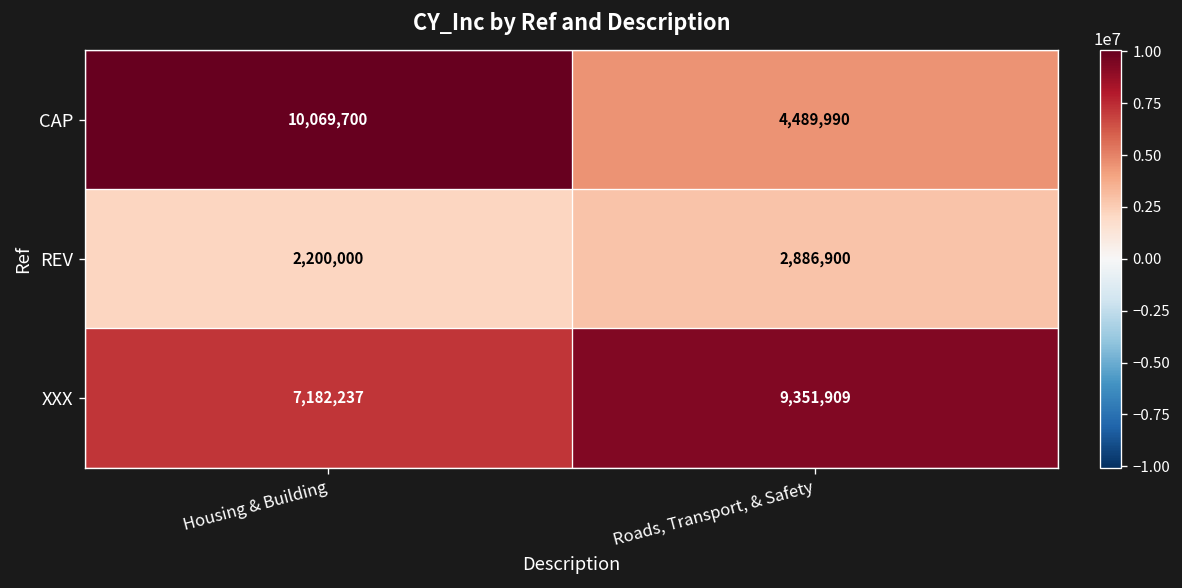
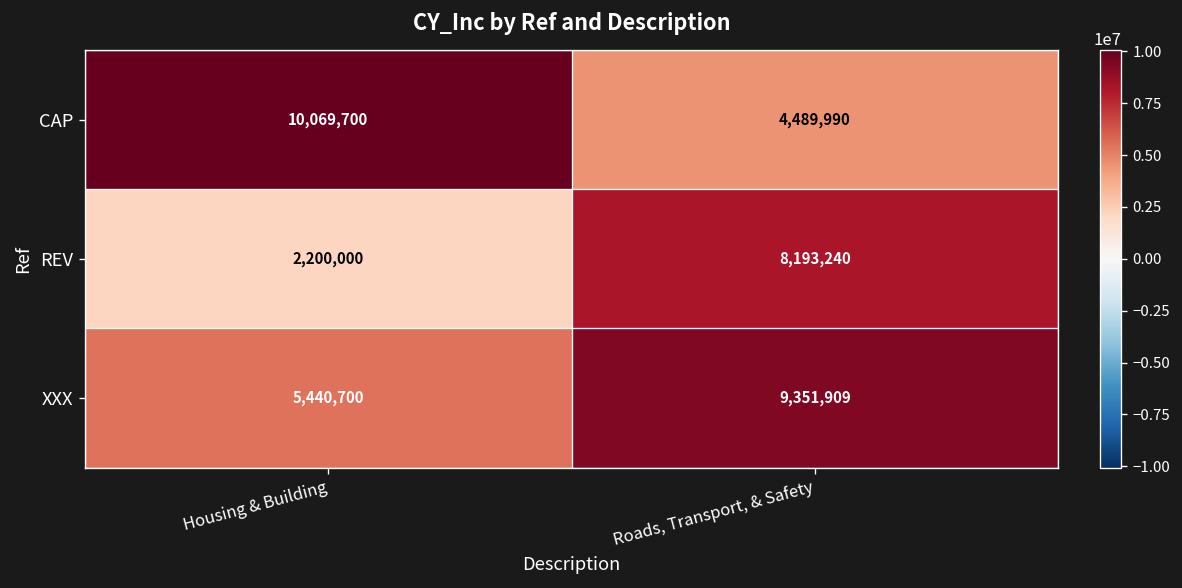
REV, Roads, Transport, & Safety: 2,886,900 -> 8,193,240
XXX, Housing & Building: 7,182,237 -> 5,440,700
